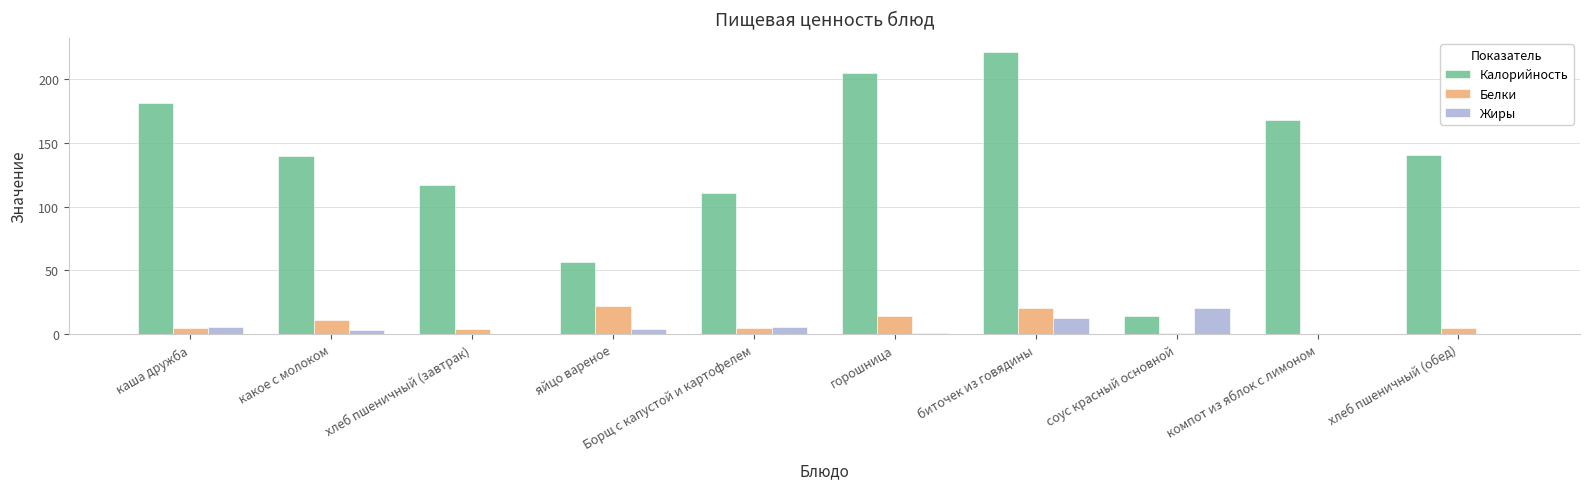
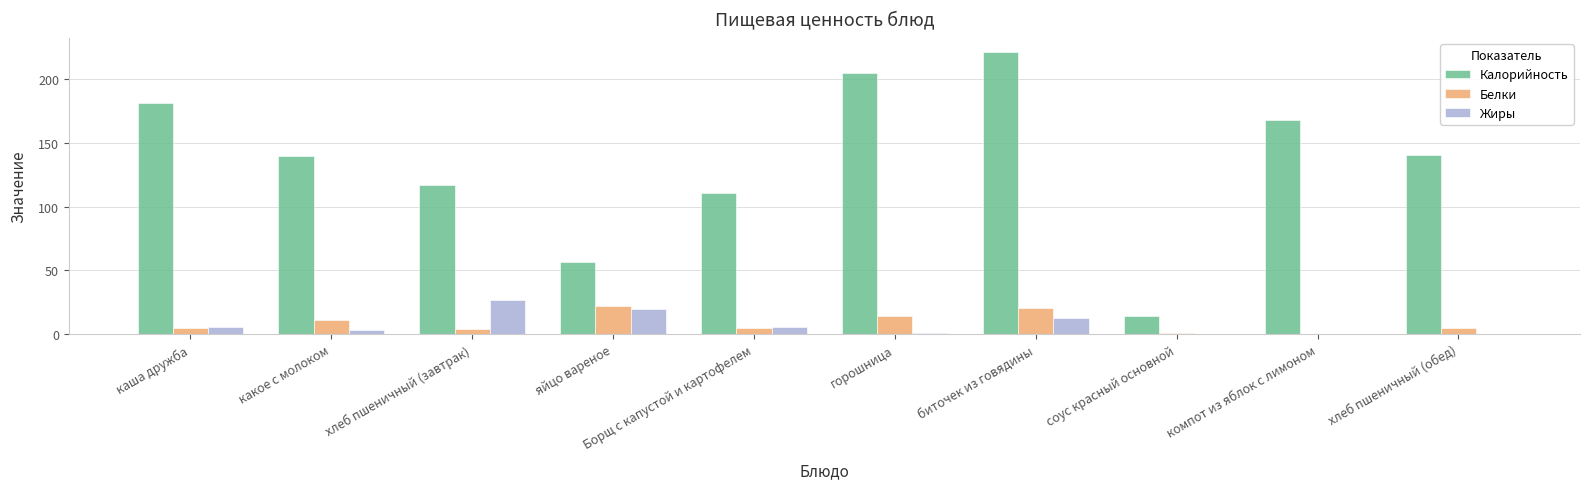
Жиры, хлеб пшеничный (завтрак): 0 -> 27
Жиры, яйцо вареное: 4 -> 20
Жиры, соус красный основной: 21 -> 1
